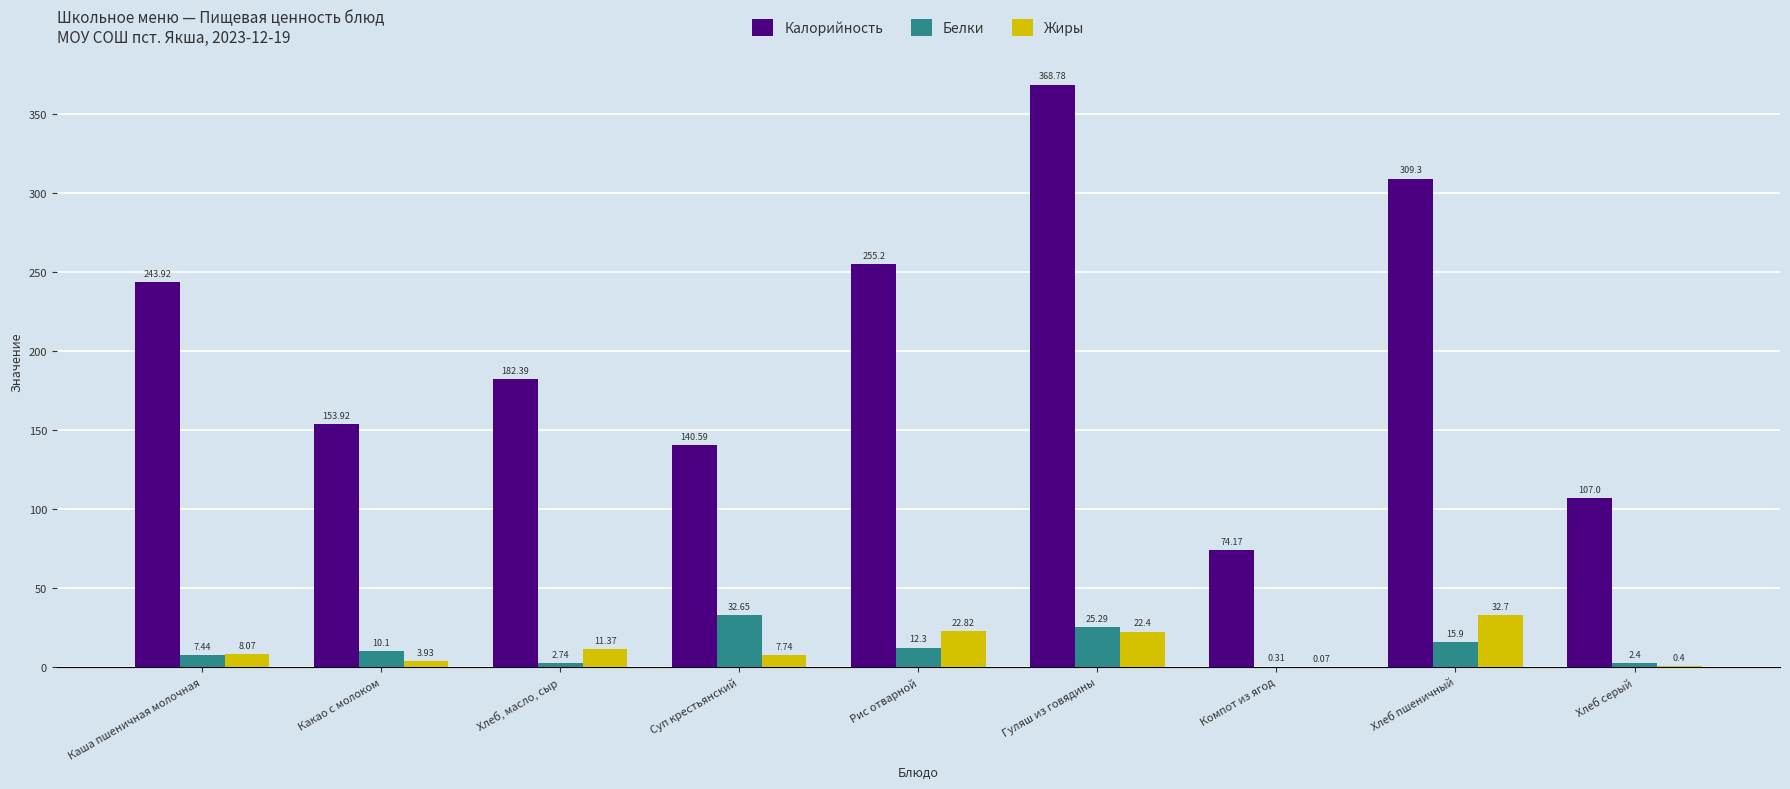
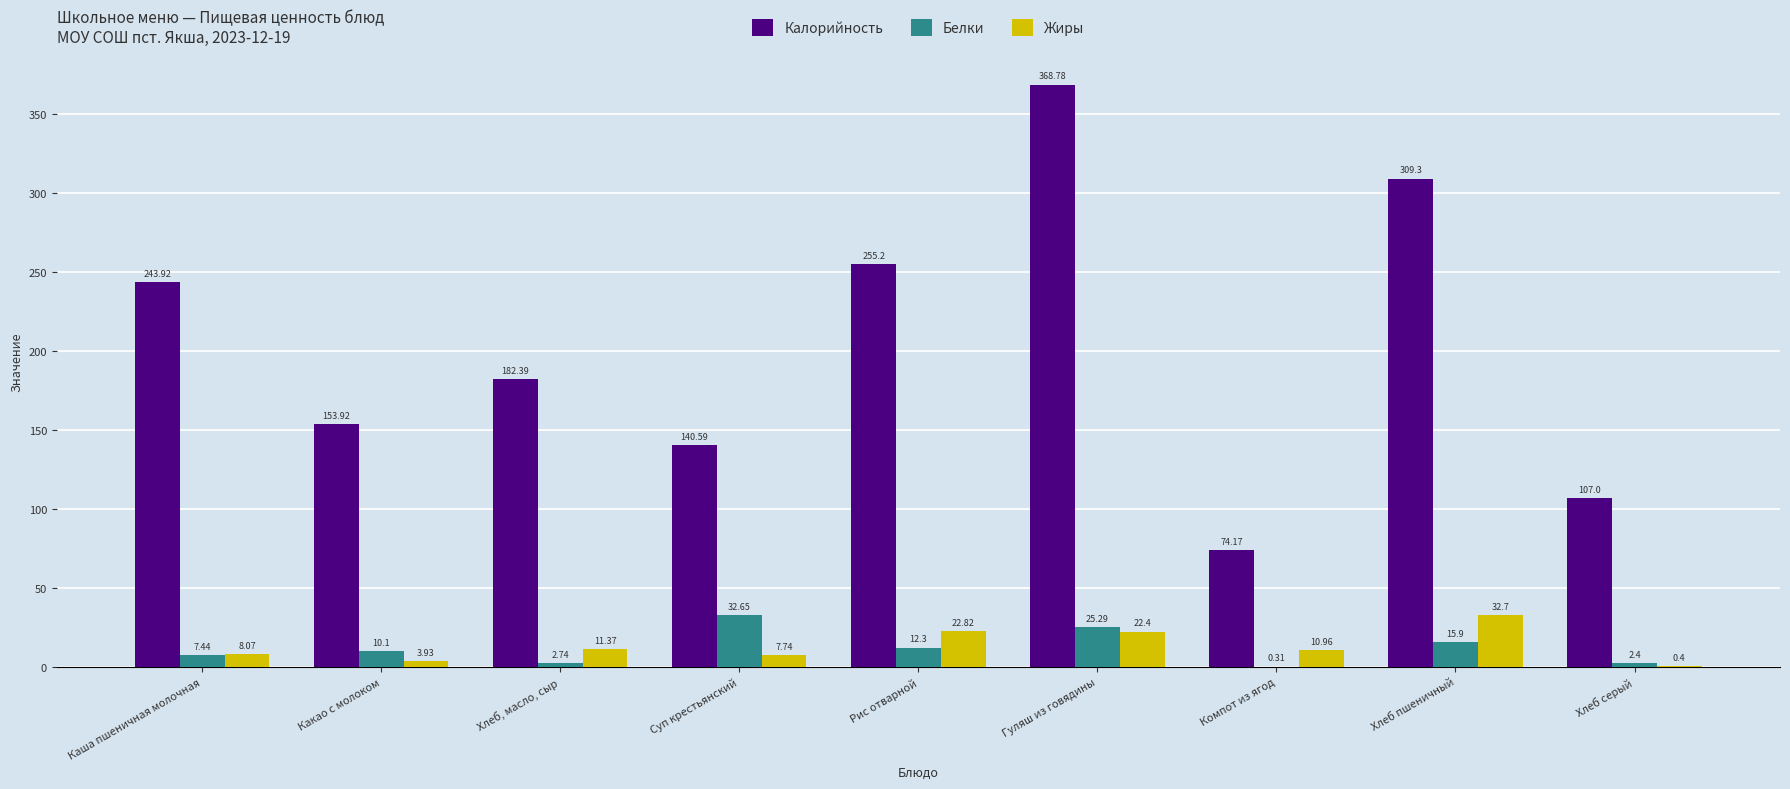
Жиры, Компот из ягод: 0.07 -> 10.96
